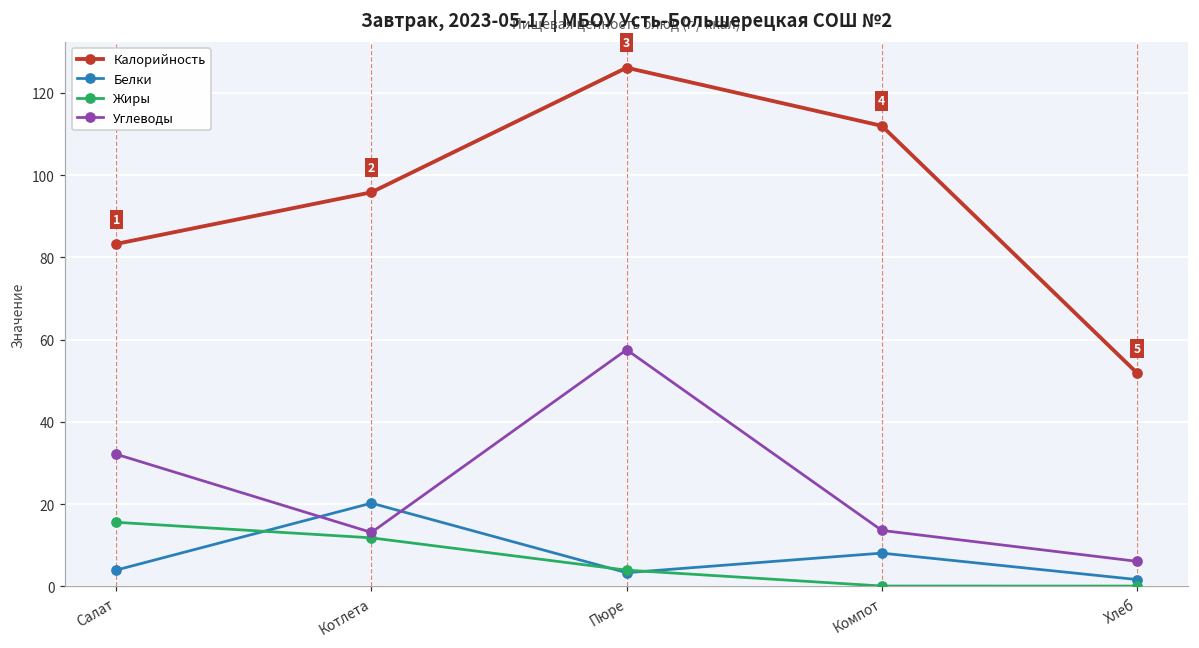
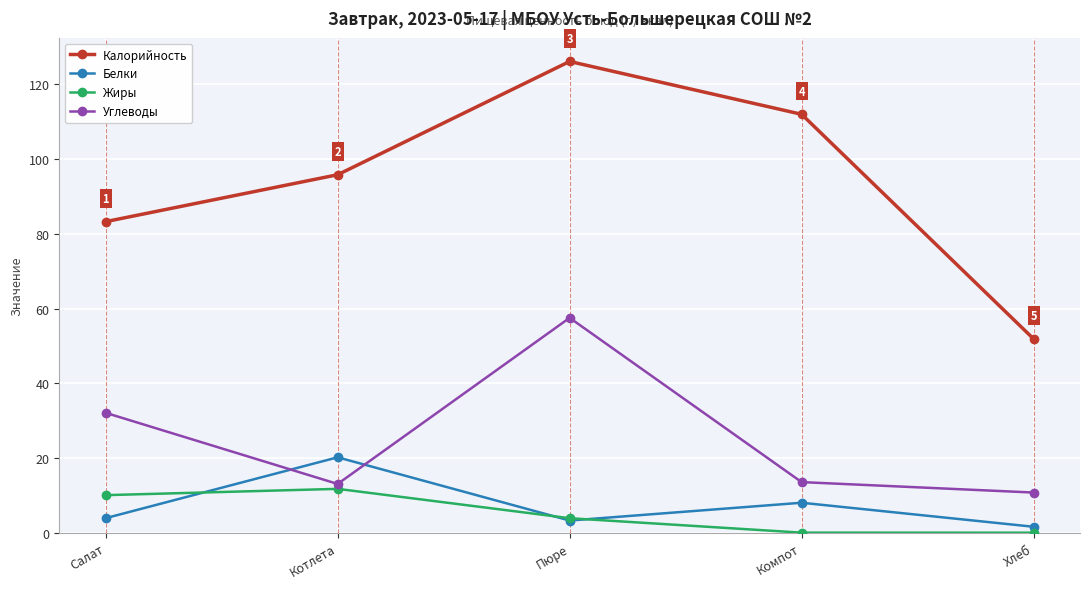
Жиры, Салат: 16 -> 10
Углеводы, Хлеб: 6 -> 11
